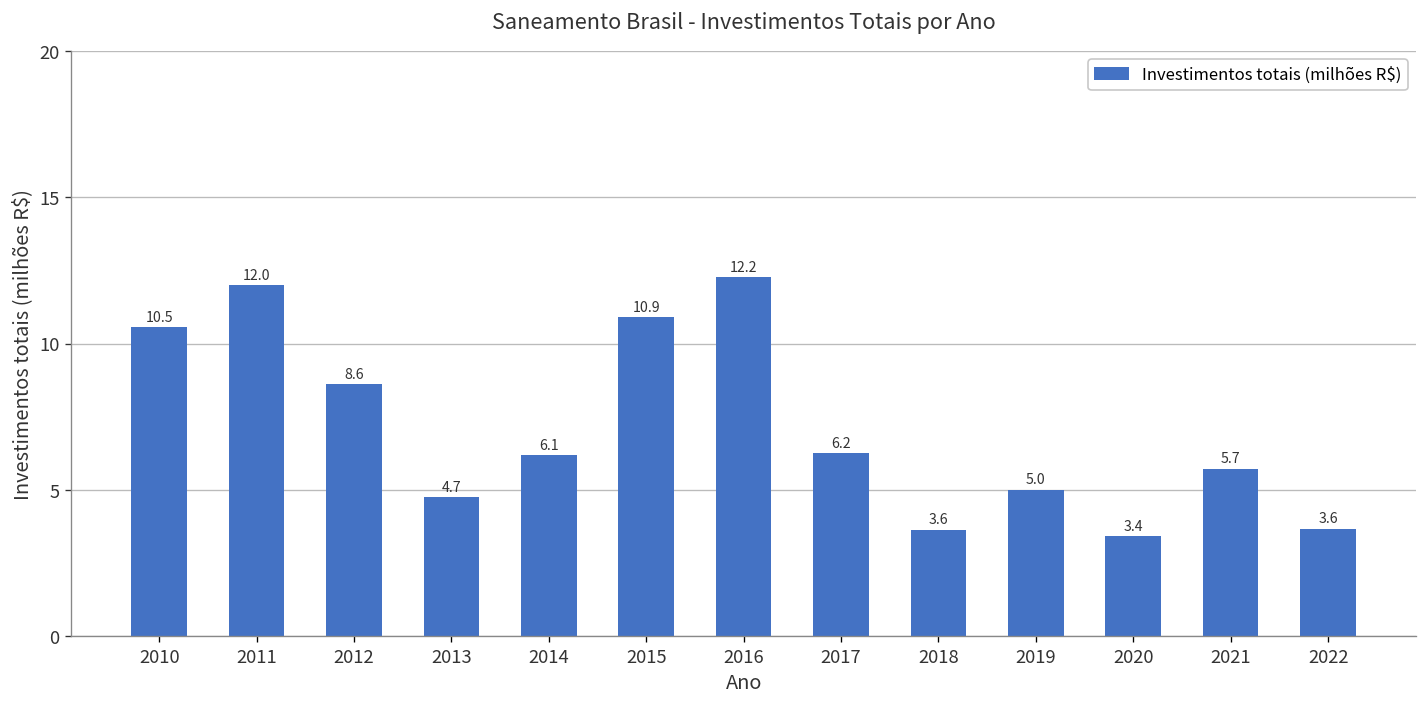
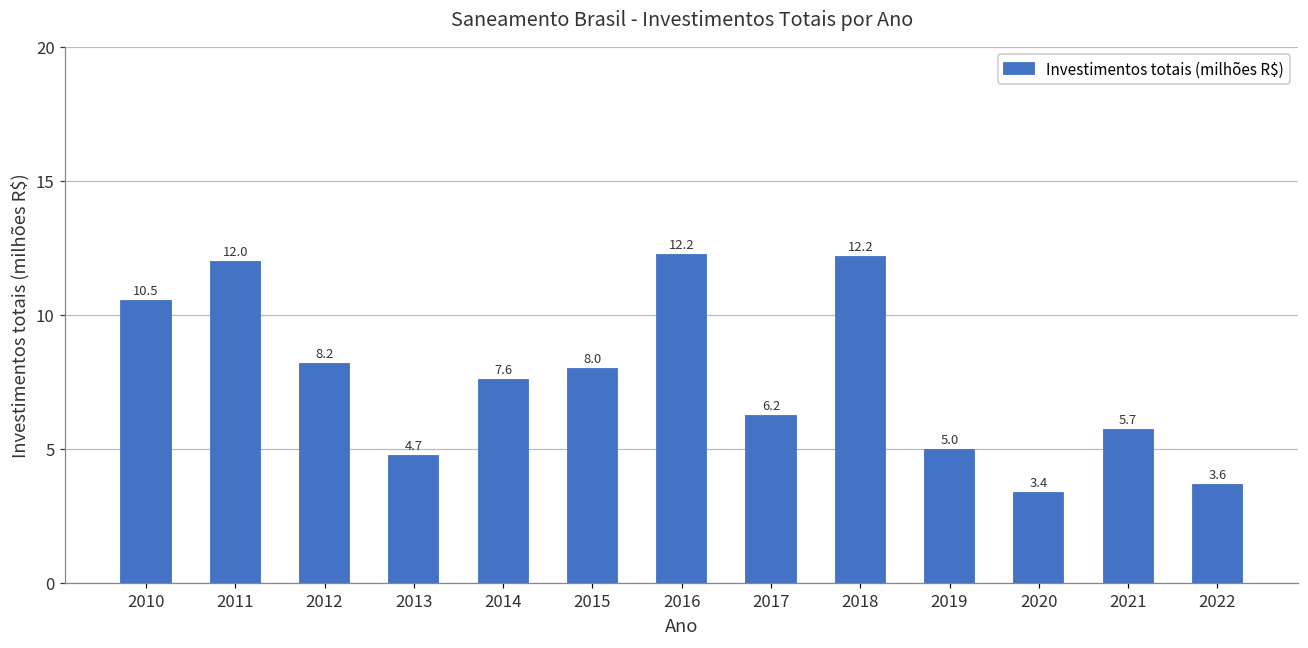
2012: 8.6 -> 8.2
2014: 6.1 -> 7.6
2015: 10.9 -> 8.0
2018: 3.6 -> 12.2
